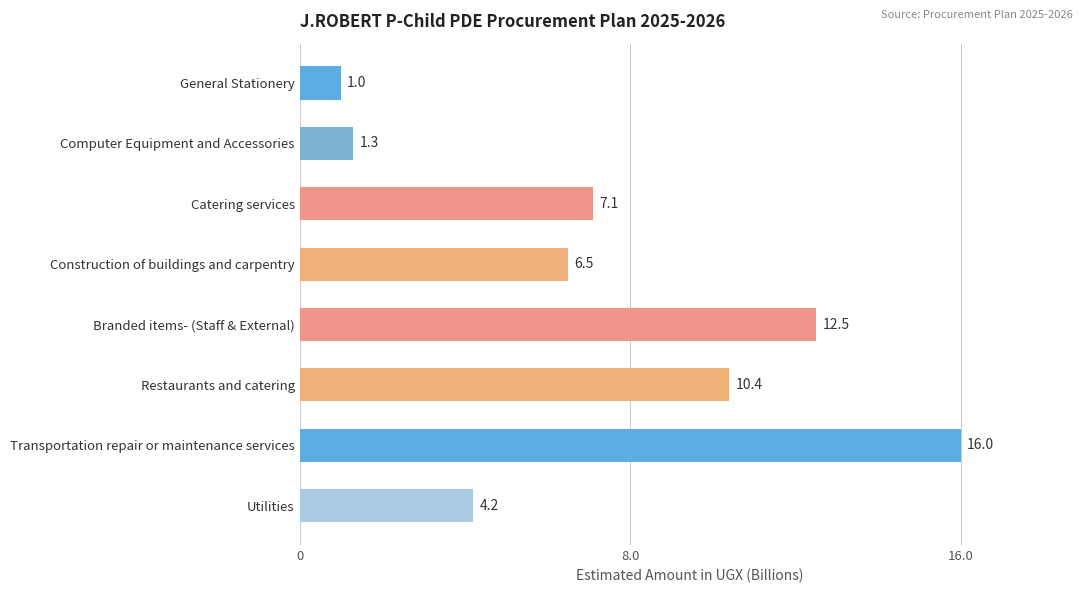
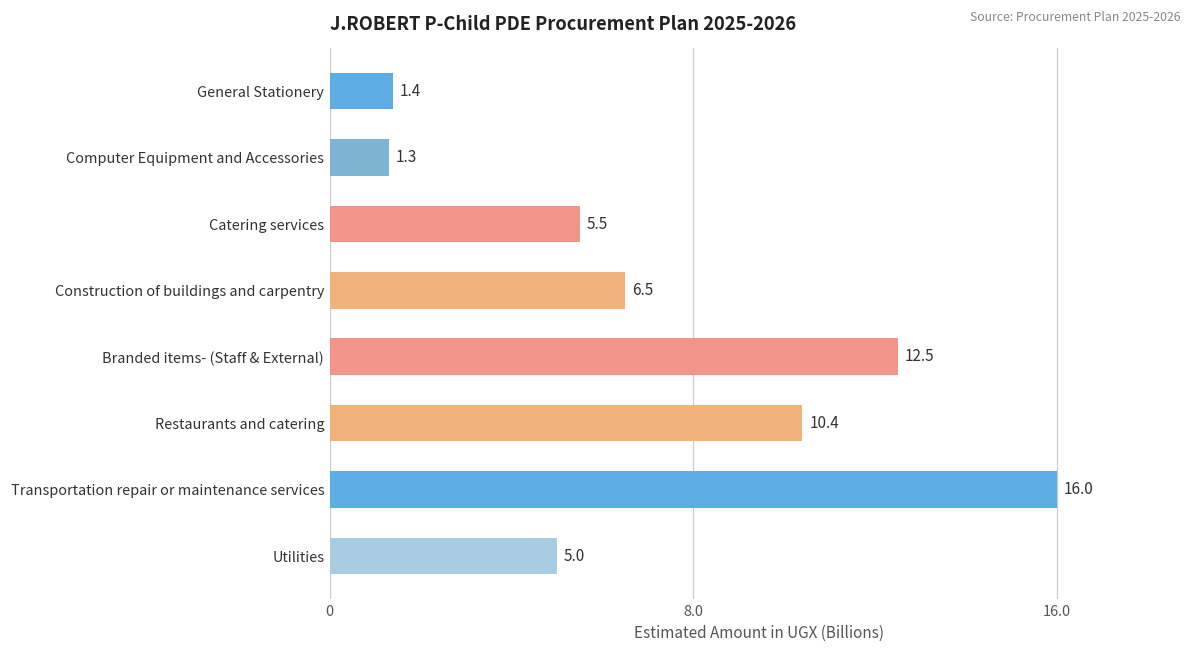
General Stationery: 1.0 -> 1.4
Catering services: 7.1 -> 5.5
Utilities: 4.2 -> 5.0
